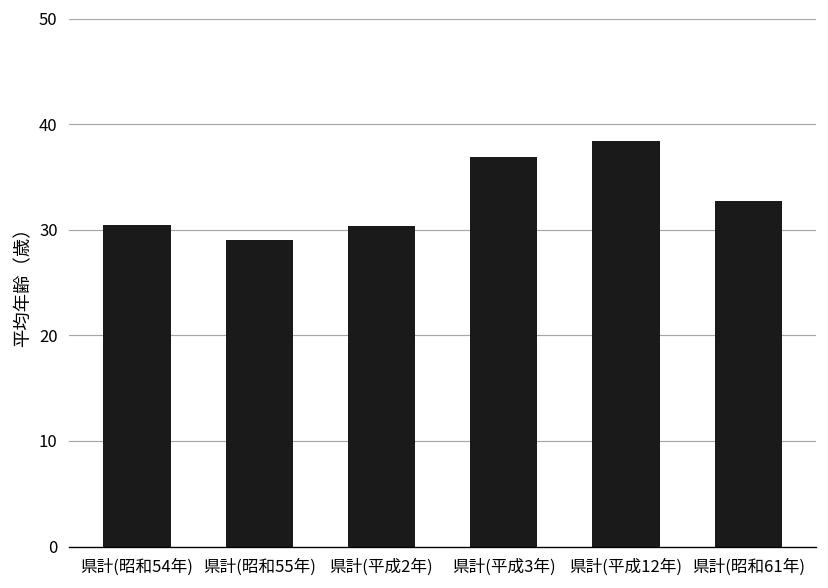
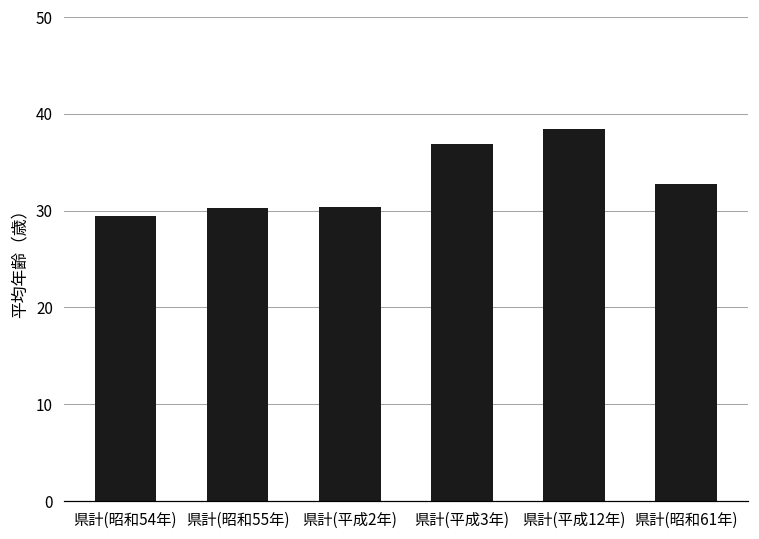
県計(昭和54年): 31 -> 29
県計(昭和55年): 29 -> 30
